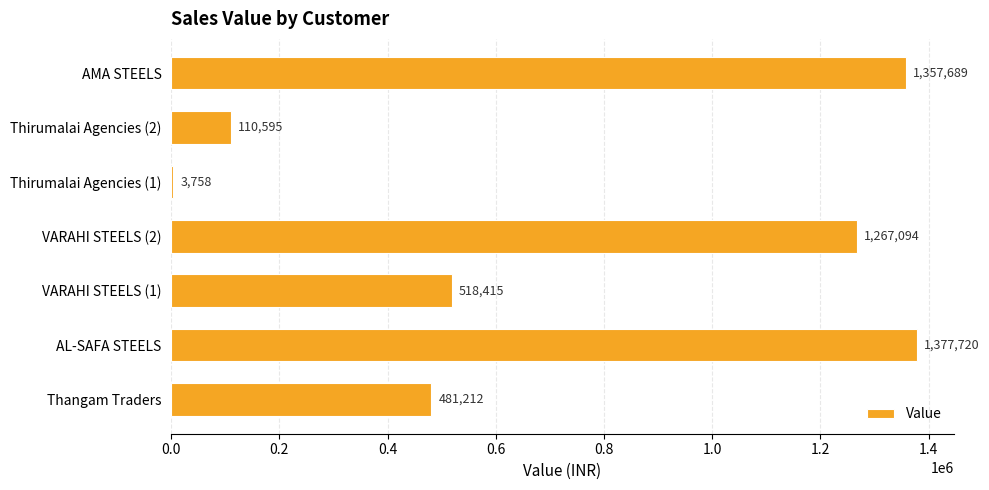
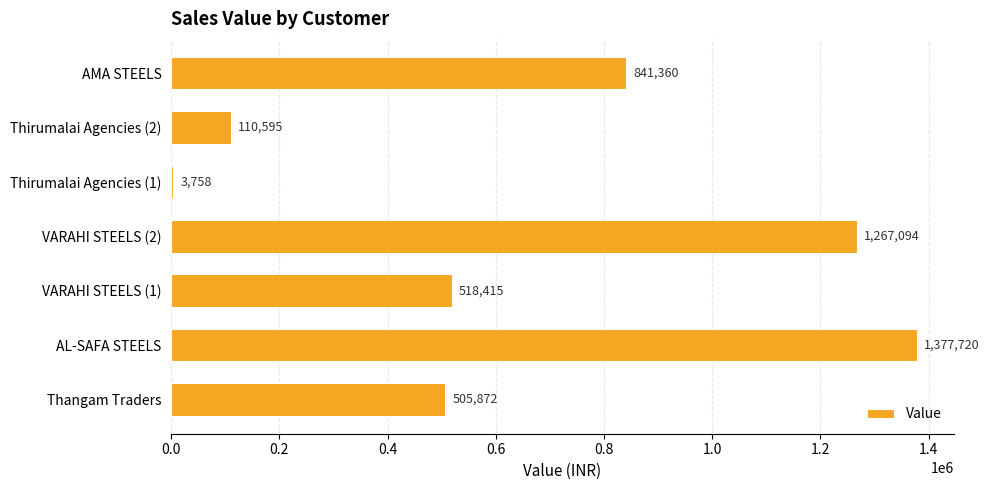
AMA STEELS: 1,357,689 -> 841,360
Thangam Traders: 481,212 -> 505,872
